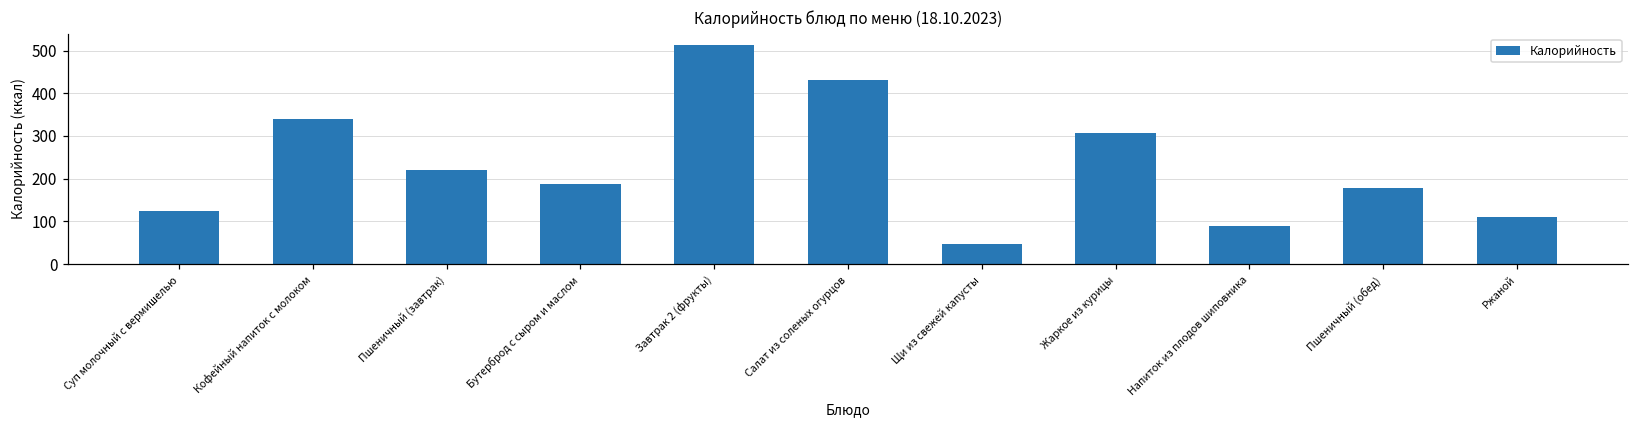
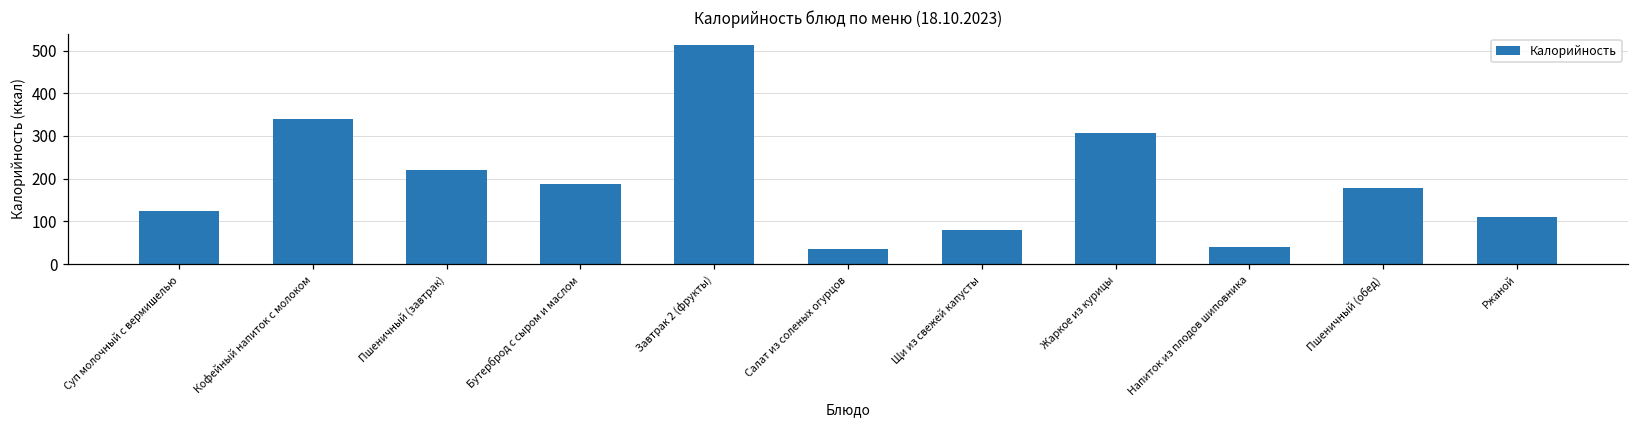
Салат из соленых огурцов: 430 -> 40
Щи из свежей капусты: 50 -> 80
Напиток из плодов шиповника: 90 -> 40
